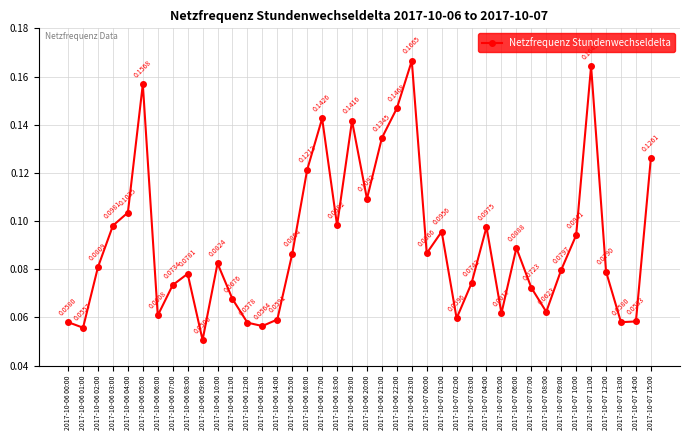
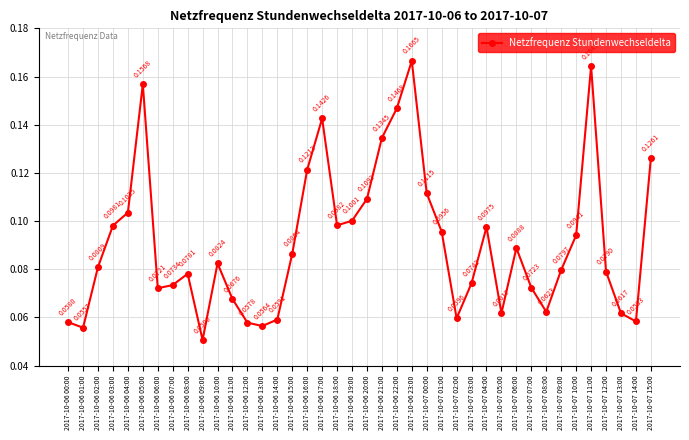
2017-10-06 06:00: 0.0608 -> 0.0721
2017-10-06 19:00: 0.1416 -> 0.1001
2017-10-07 00:00: 0.0866 -> 0.1115
2017-10-07 13:00: 0.0580 -> 0.0617
